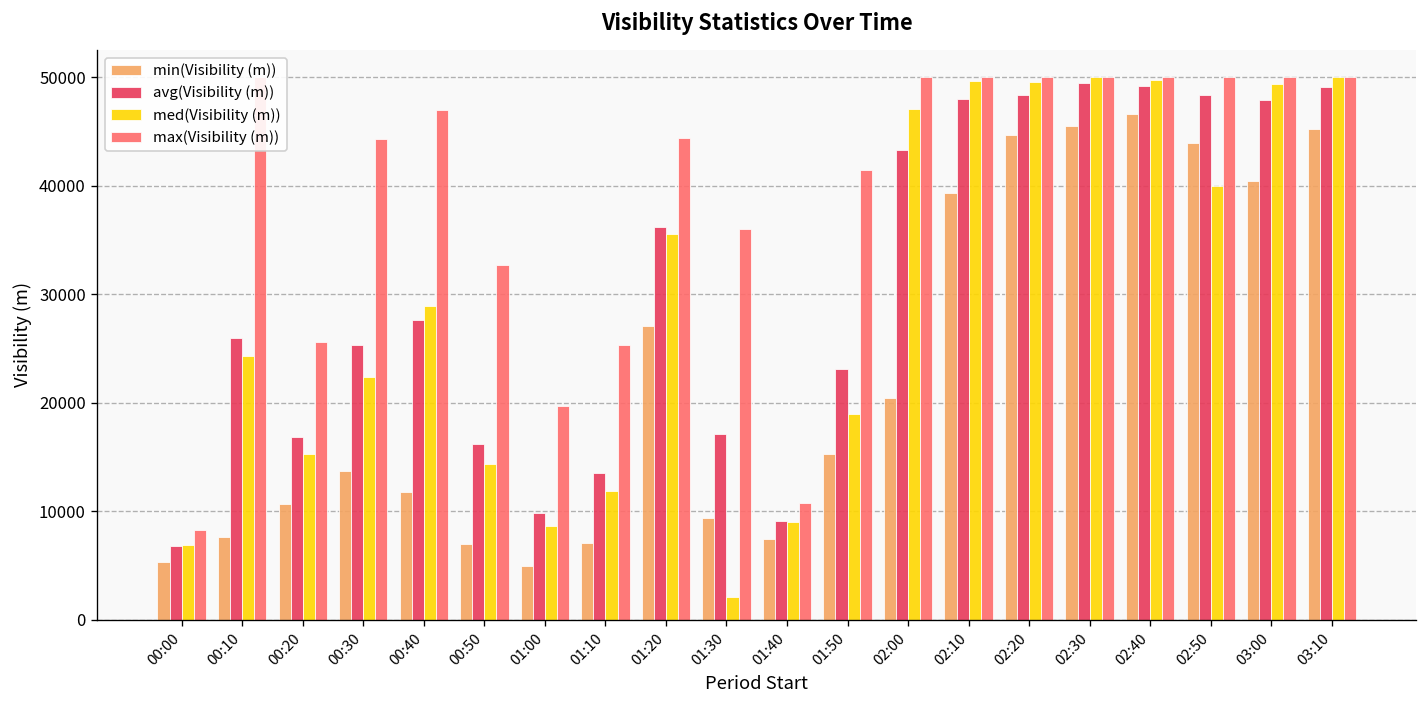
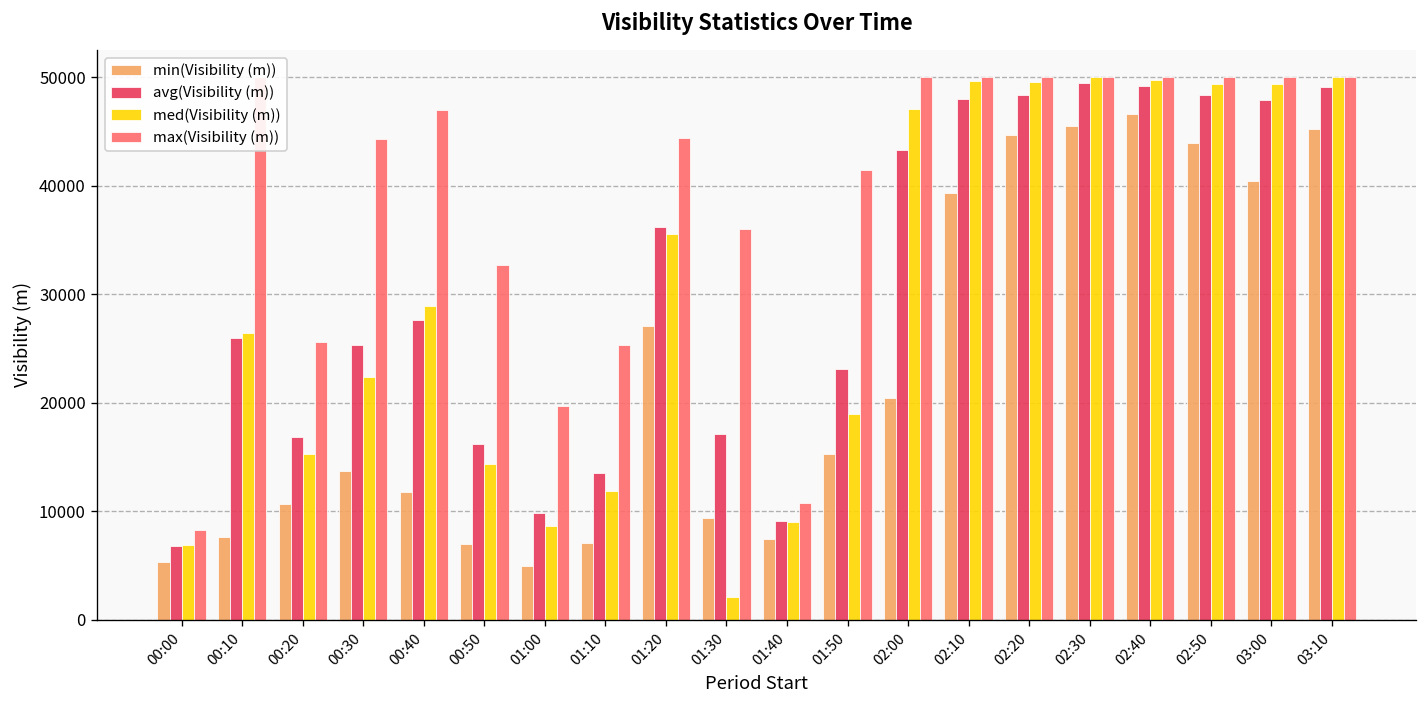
med(Visibility (m)), 00:10: 24000 -> 26000
med(Visibility (m)), 02:50: 40000 -> 49000
